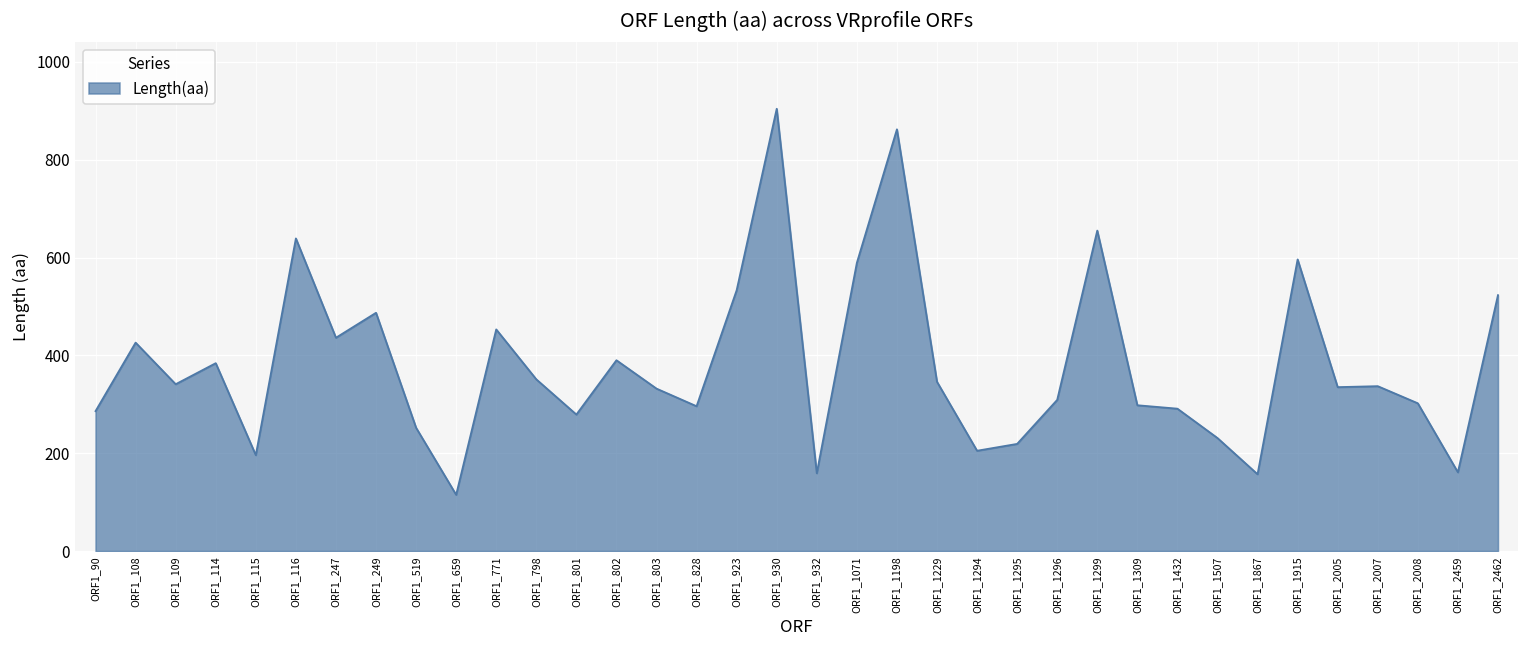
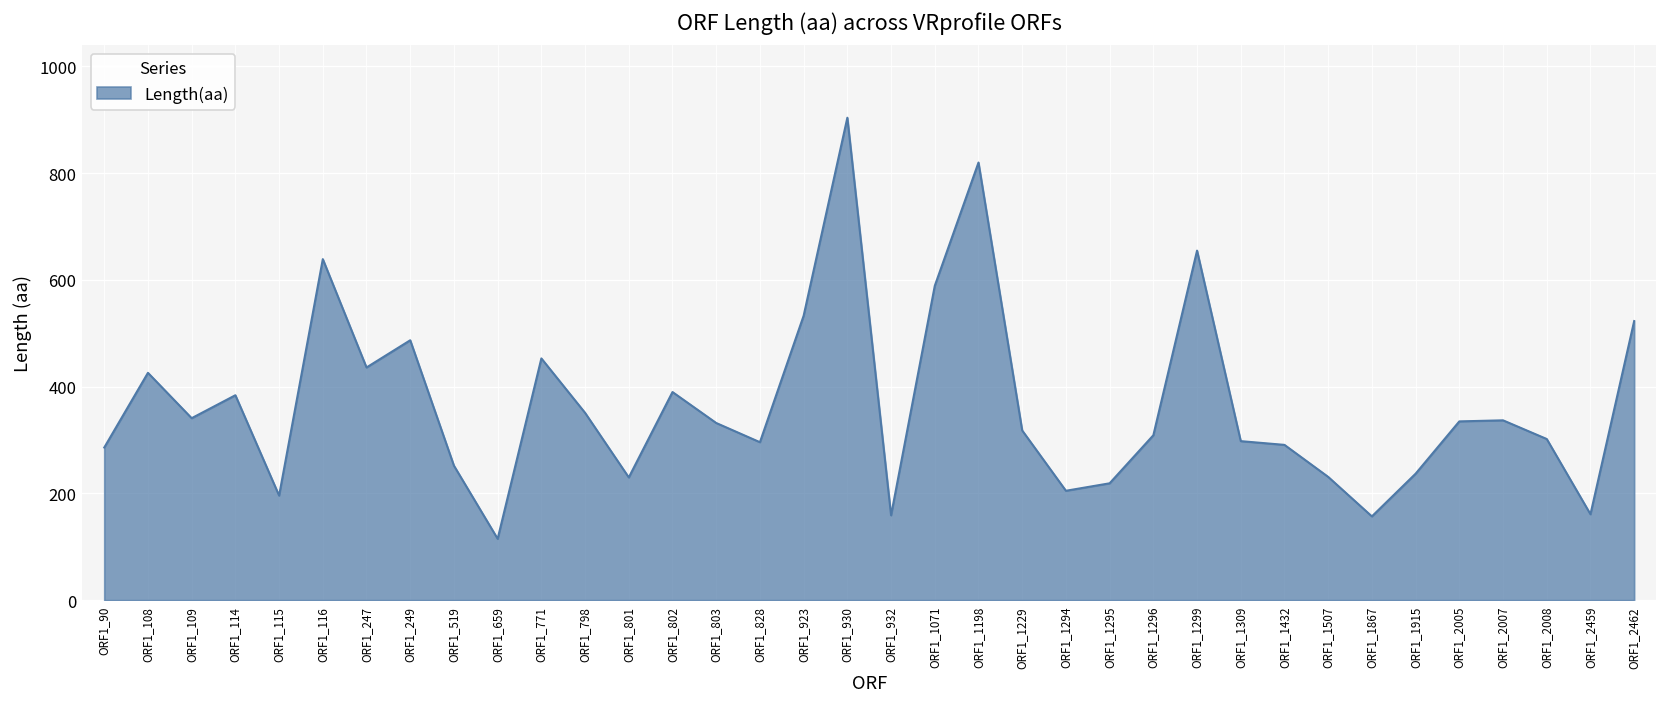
ORF1_801: 280 -> 230
ORF1_1198: 860 -> 820
ORF1_1229: 350 -> 320
ORF1_1915: 600 -> 240
